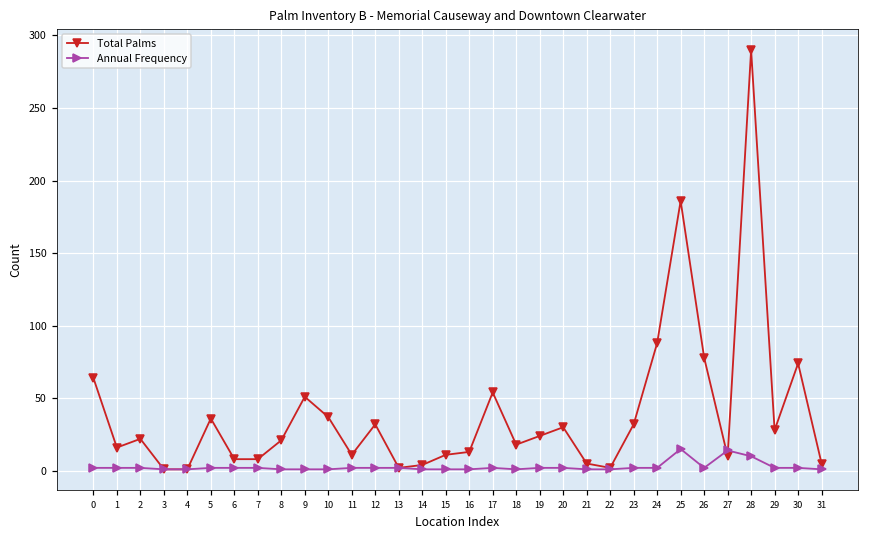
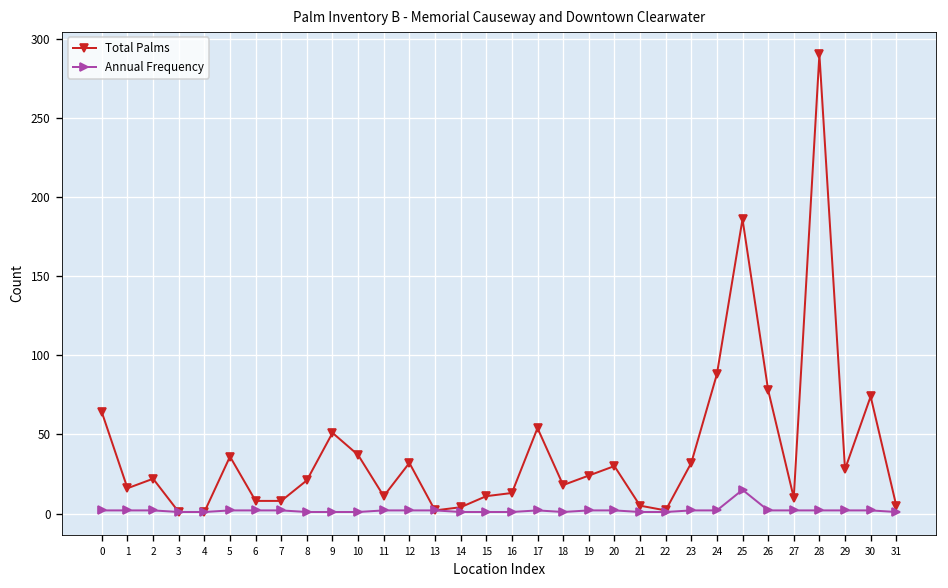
Annual Frequency, 27: 14 -> 2
Annual Frequency, 28: 10 -> 2
